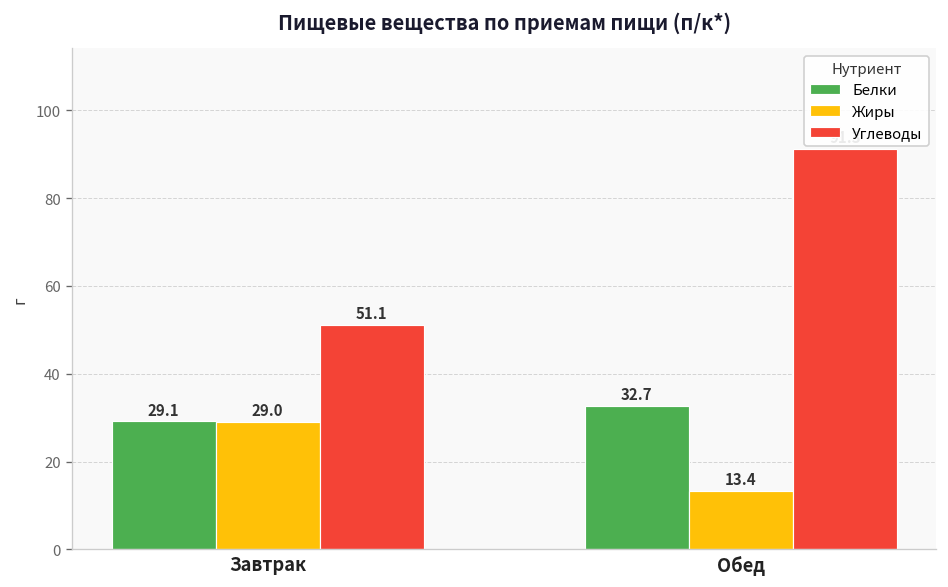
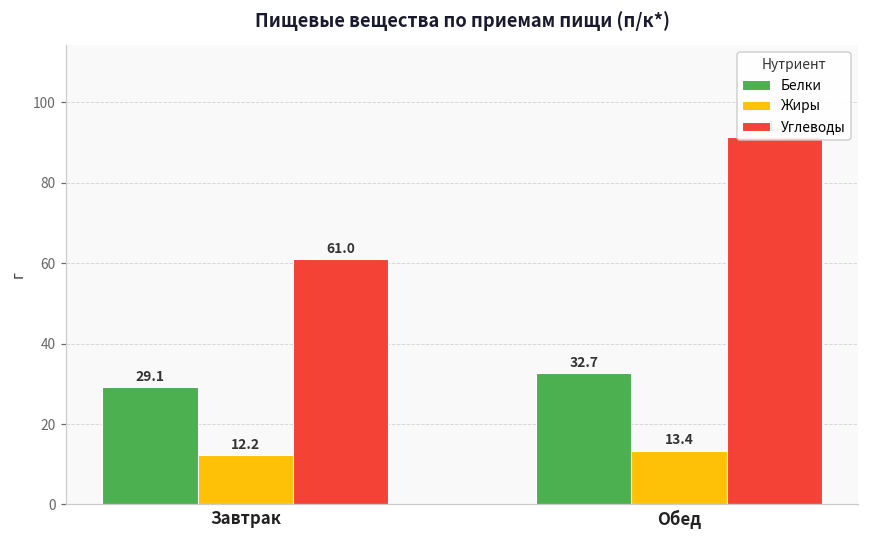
Жиры, Завтрак: 29.0 -> 12.2
Углеводы, Завтрак: 51.1 -> 61.0
